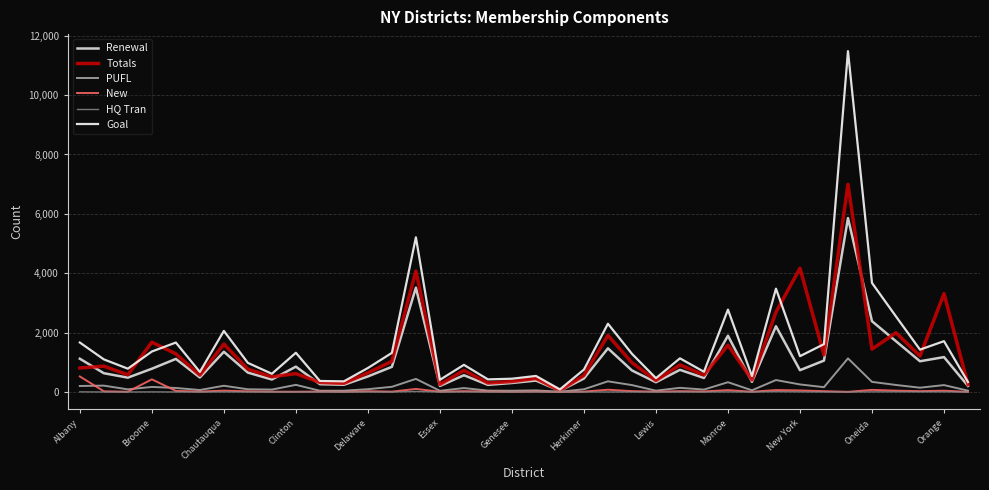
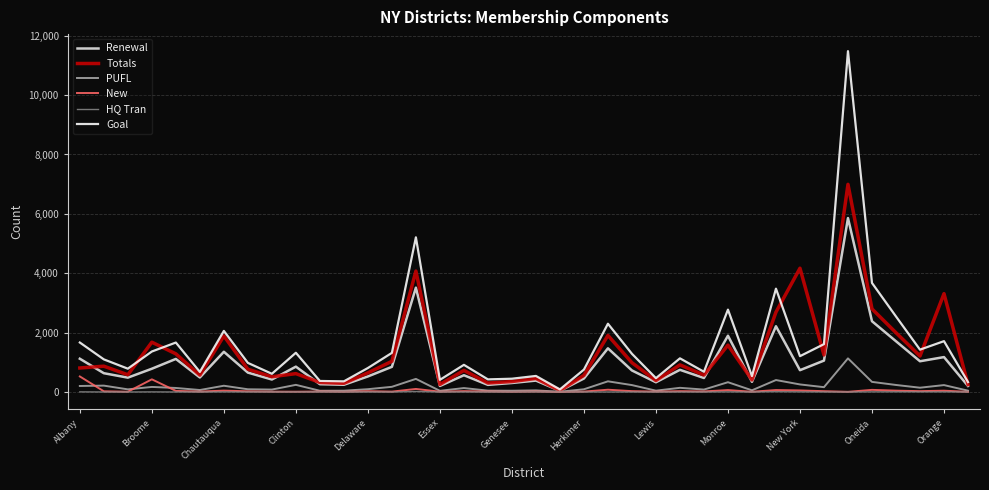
Totals, Chautauqua: 1,600 -> 1,900
Totals, Oneida: 1,400 -> 2,800
